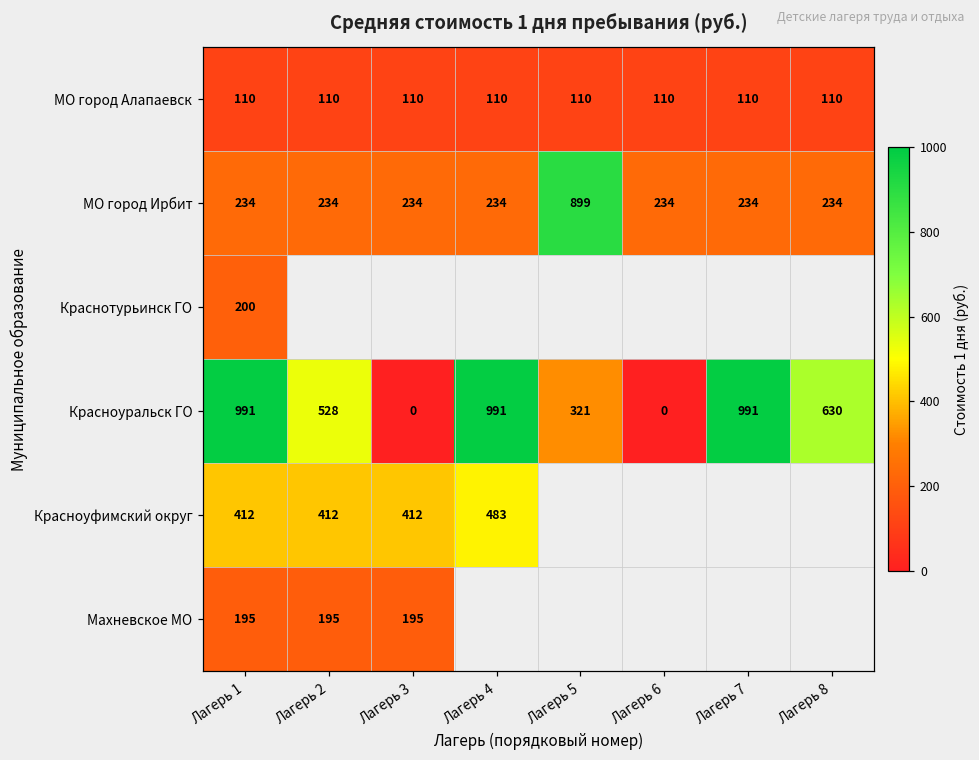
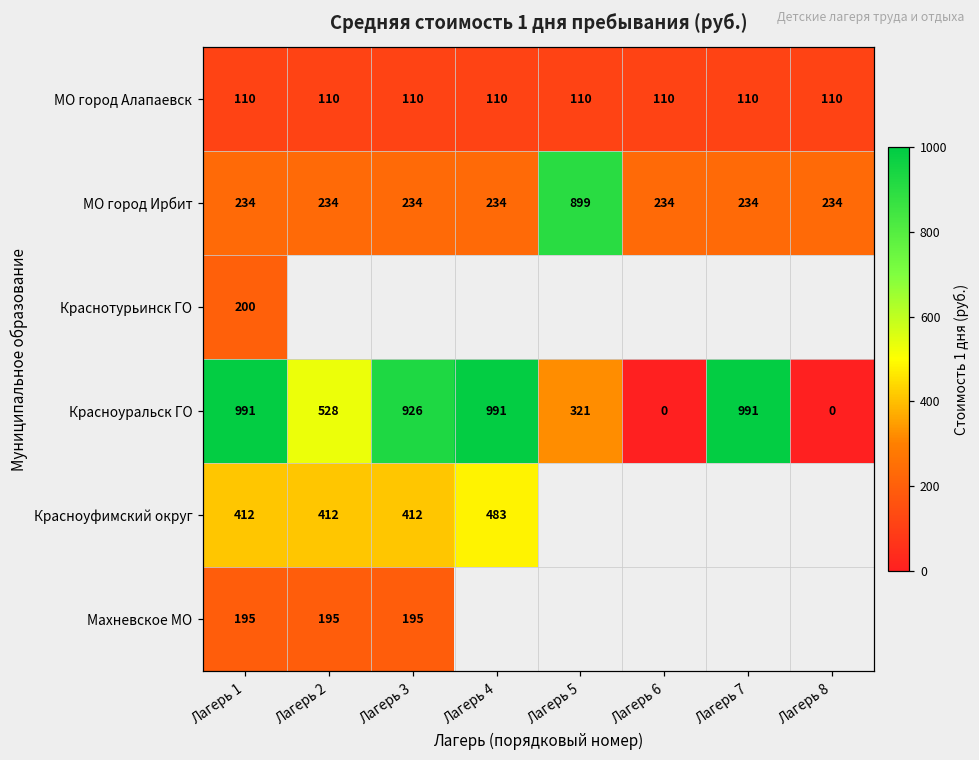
Красноуральск ГО, Лагерь 3: 0 -> 926
Красноуральск ГО, Лагерь 8: 630 -> 0
